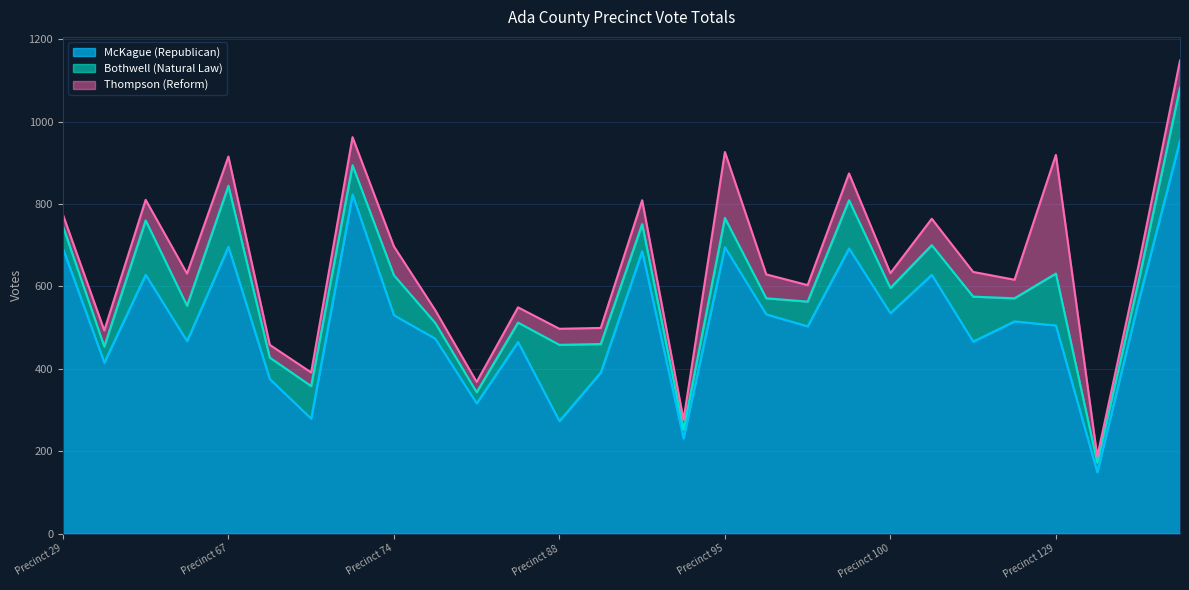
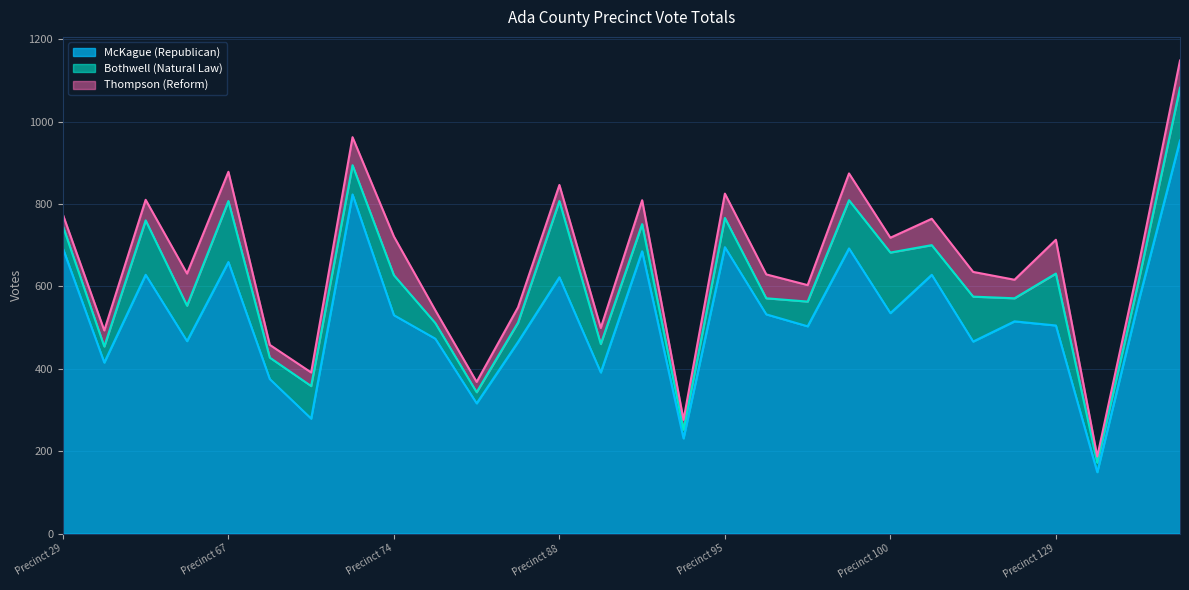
McKague (Republican), Precinct 67: 700 -> 660
Thompson (Reform), Precinct 74: 70 -> 90
McKague (Republican), Precinct 88: 270 -> 620
Thompson (Reform), Precinct 95: 160 -> 60
Bothwell (Natural Law), Precinct 100: 60 -> 150
Thompson (Reform), Precinct 129: 290 -> 80
